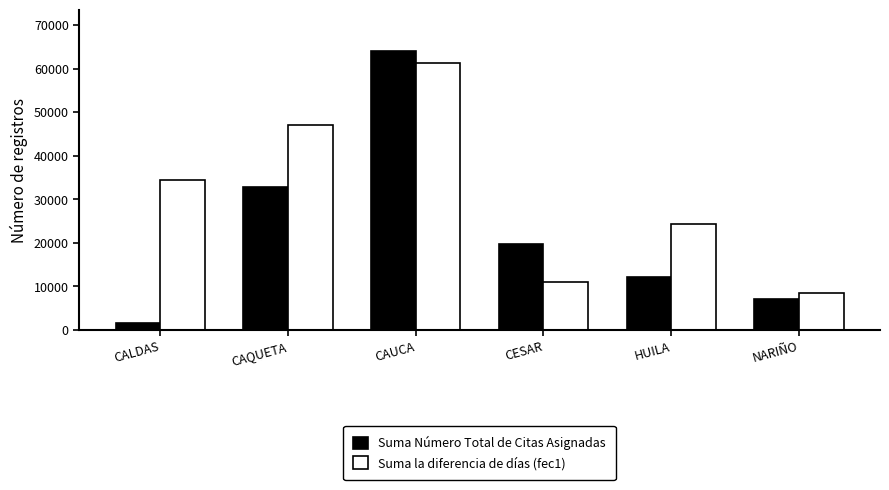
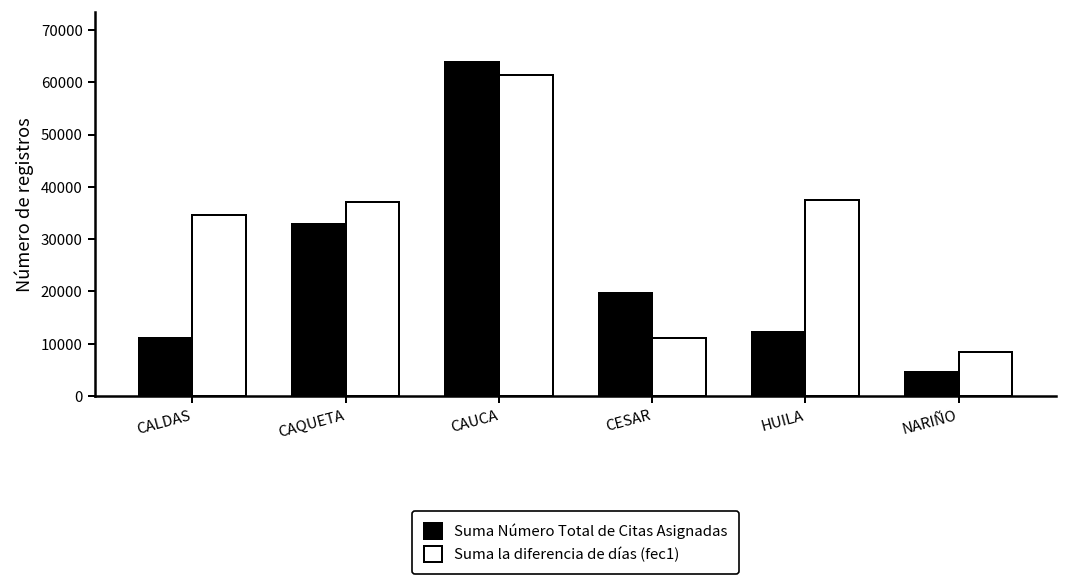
Suma Número Total de Citas Asignadas, CALDAS: 2000 -> 11000
Suma la diferencia de días (fec1), CAQUETA: 47000 -> 37000
Suma la diferencia de días (fec1), HUILA: 24000 -> 37000
Suma Número Total de Citas Asignadas, NARIÑO: 7000 -> 5000
